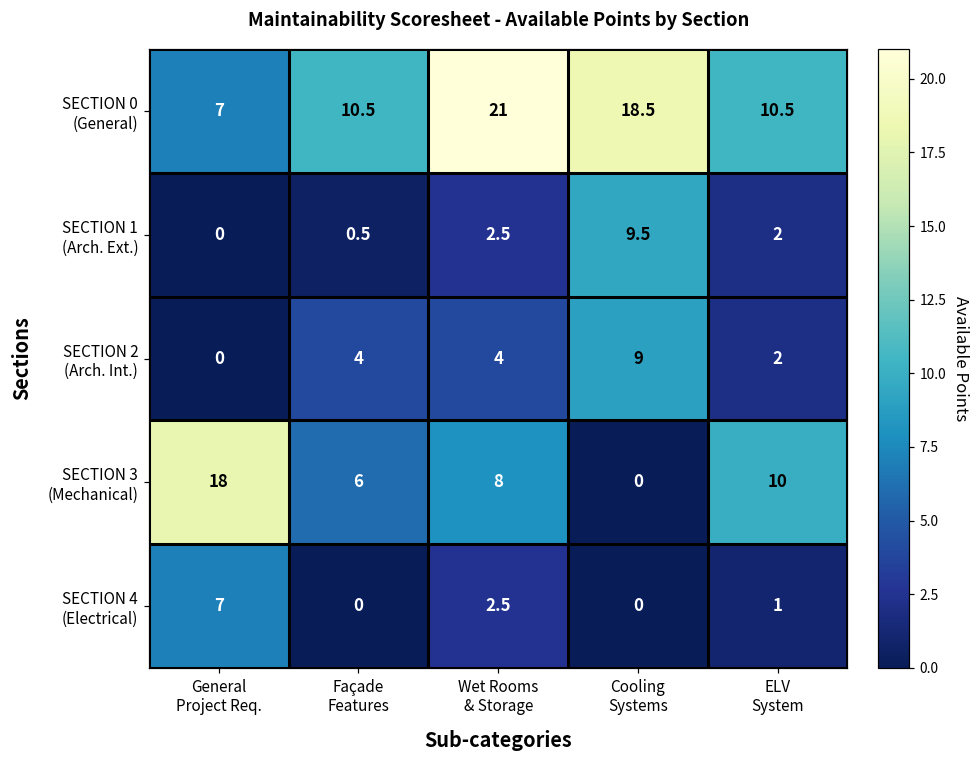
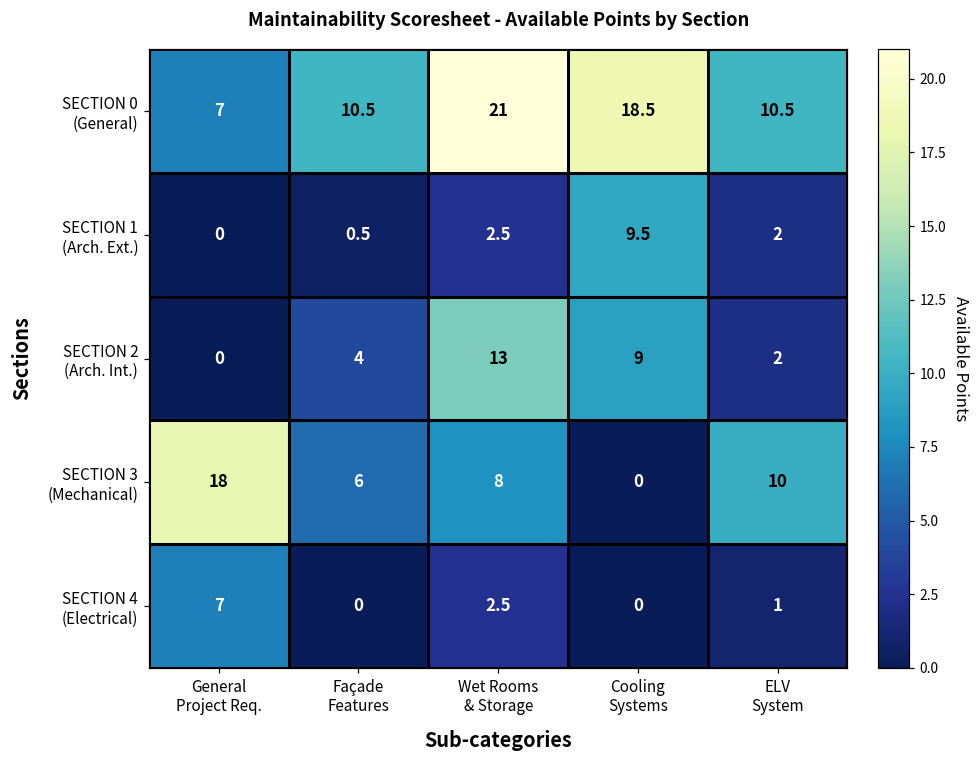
SECTION 2 (Arch. Int.), Wet Rooms & Storage: 4 -> 13
